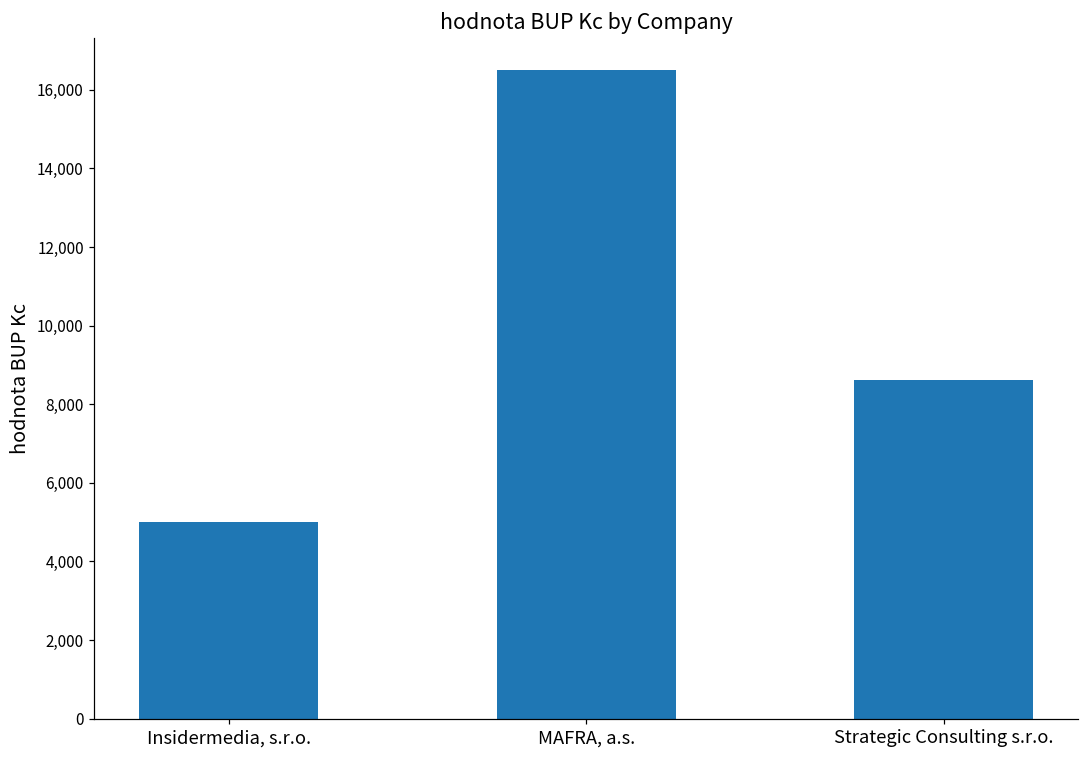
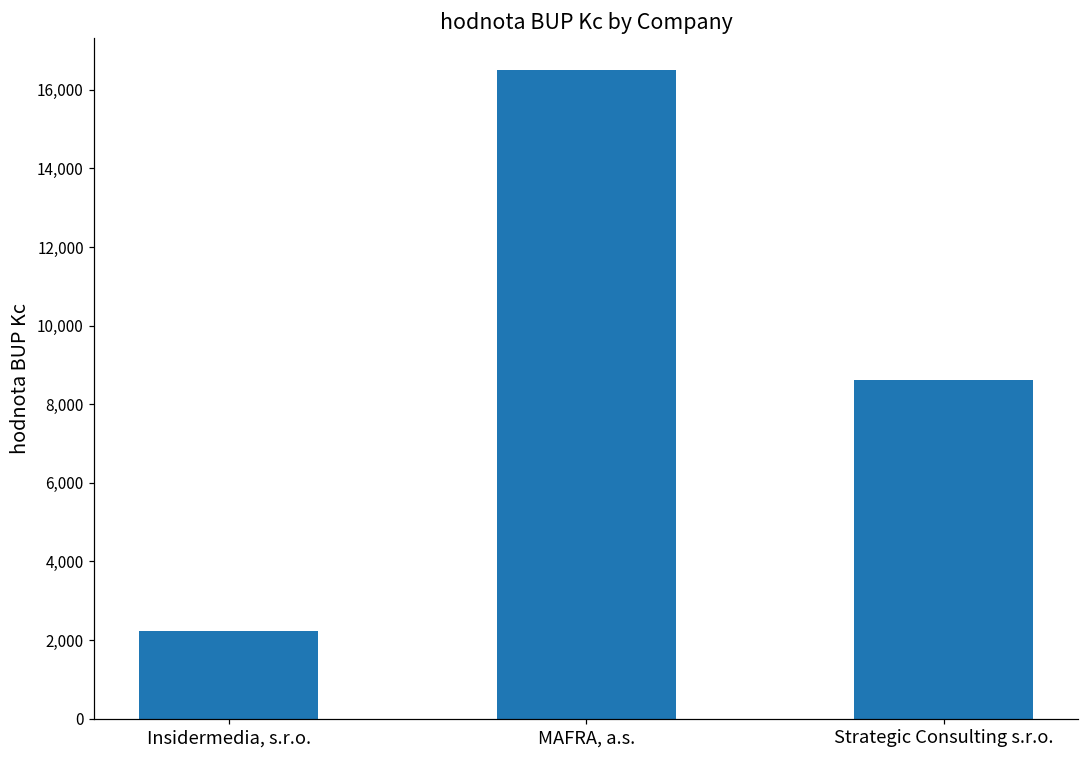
Insidermedia, s.r.o.: 5,000 -> 2,200
